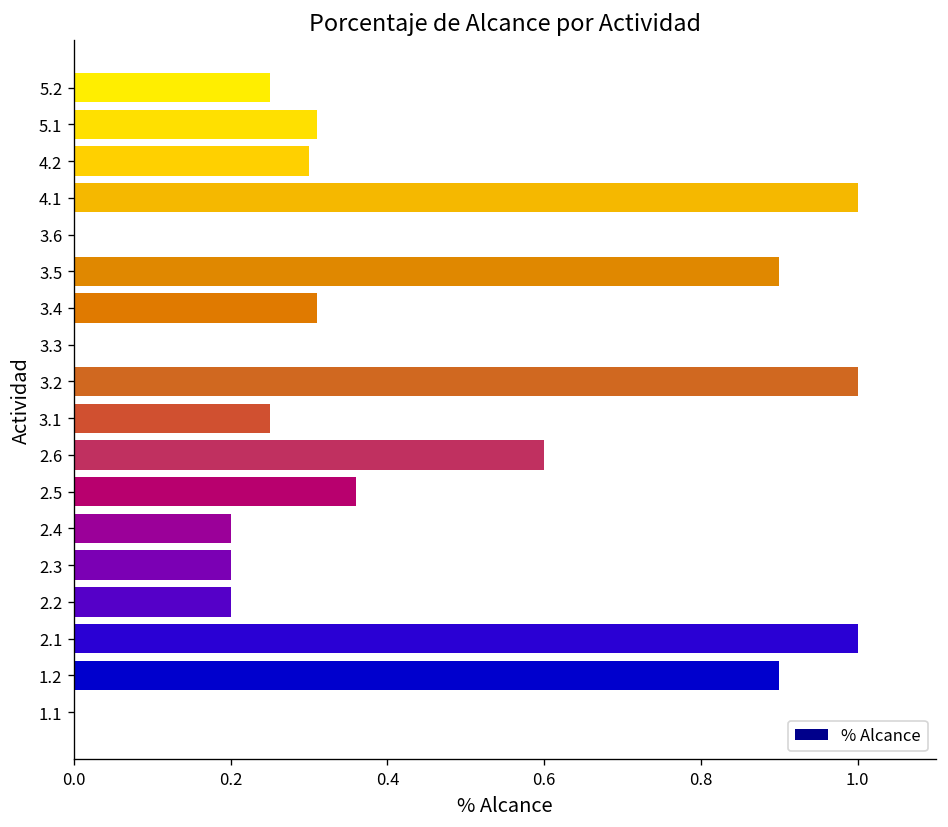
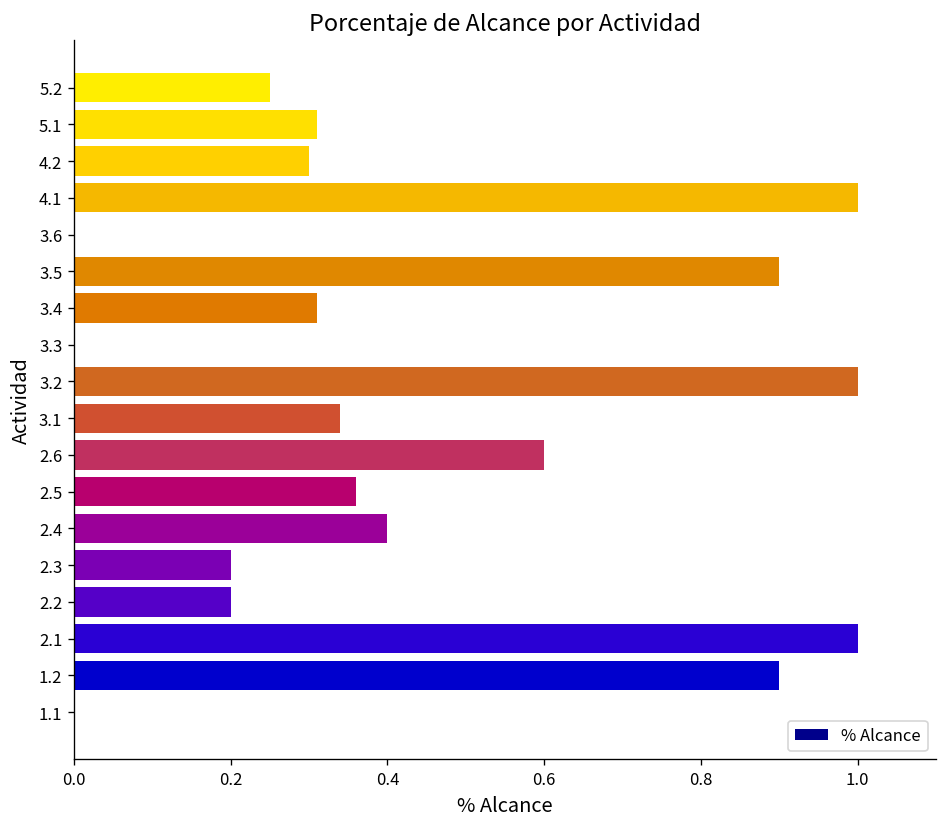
3.1: 0.25 -> 0.34
2.4: 0.2 -> 0.4
